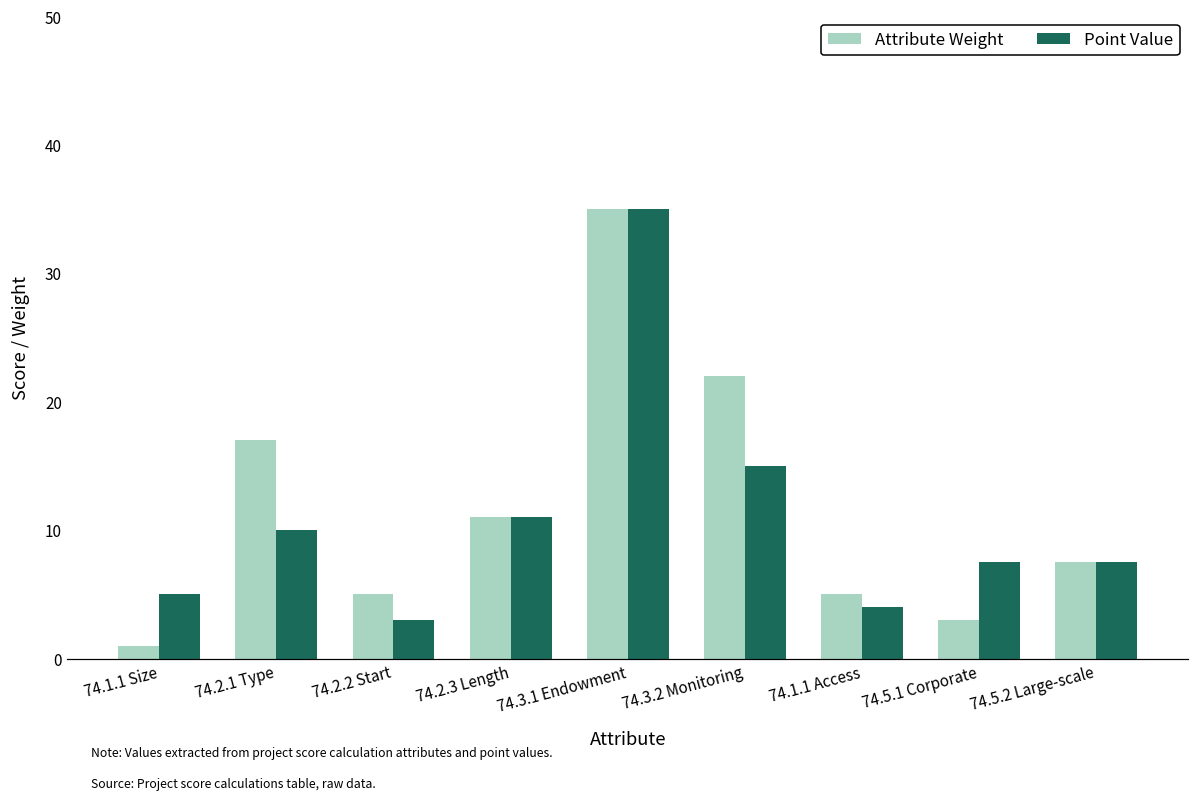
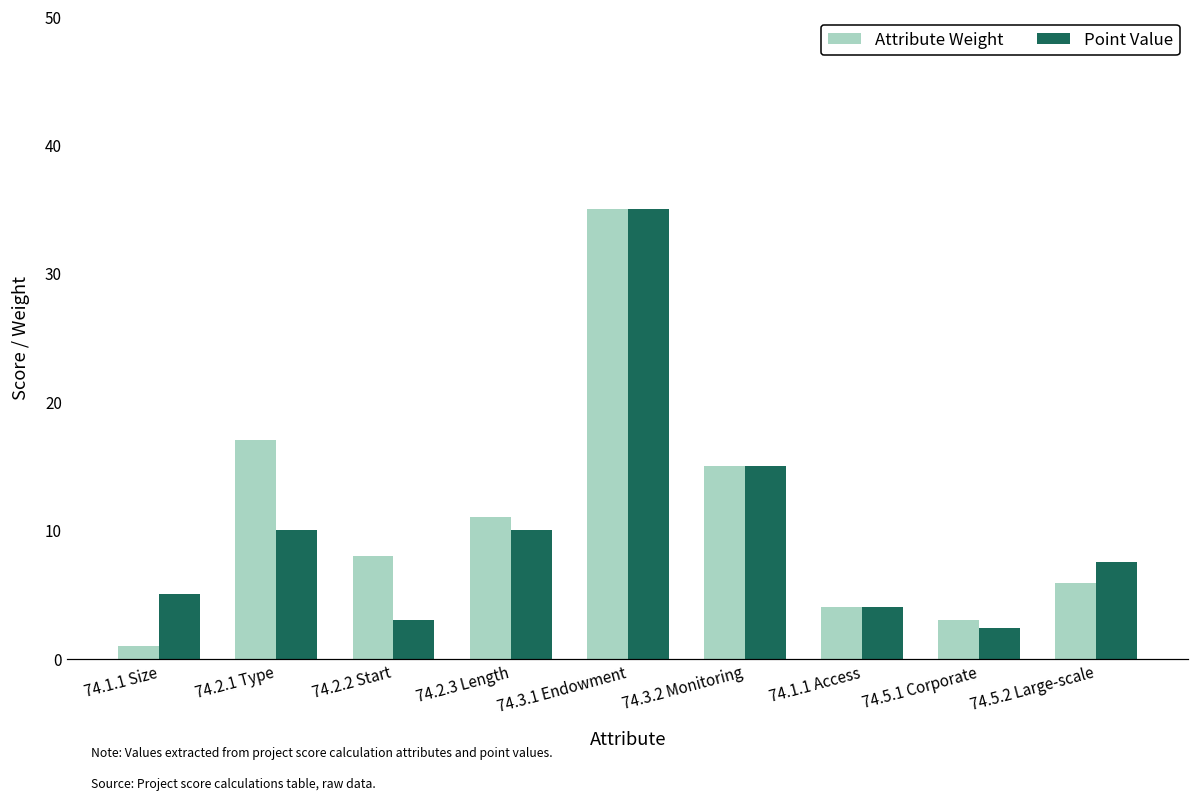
Attribute Weight, 74.2.2 Start: 5 -> 8
Point Value, 74.2.3 Length: 11 -> 10
Attribute Weight, 74.3.2 Monitoring: 22 -> 15
Attribute Weight, 74.1.1 Access: 5 -> 4
Point Value, 74.5.1 Corporate: 7.5 -> 2.4
Attribute Weight, 74.5.2 Large-scale: 7.5 -> 5.9
